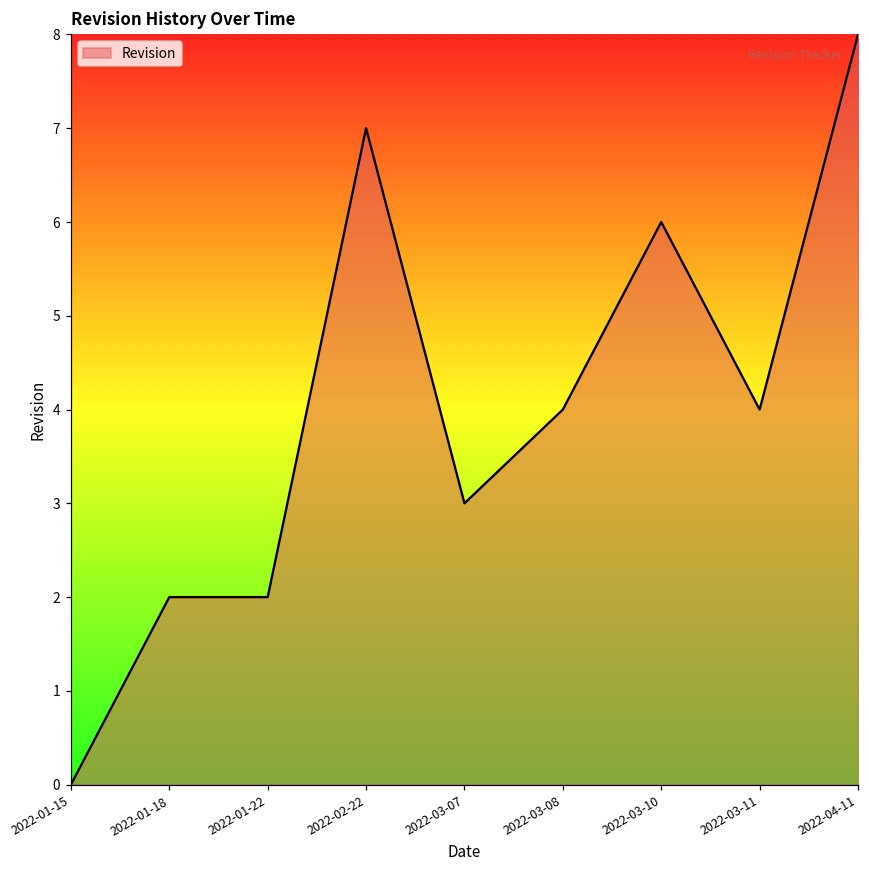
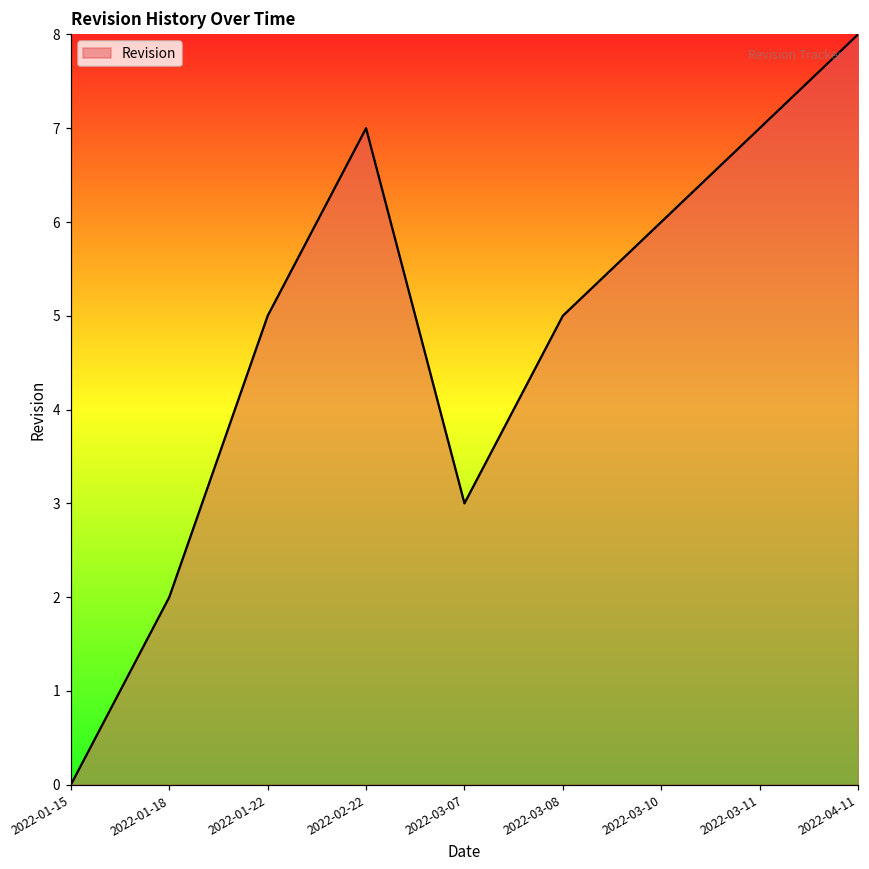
2022-01-22: 2 -> 5
2022-03-08: 4 -> 5
2022-03-11: 4 -> 7
